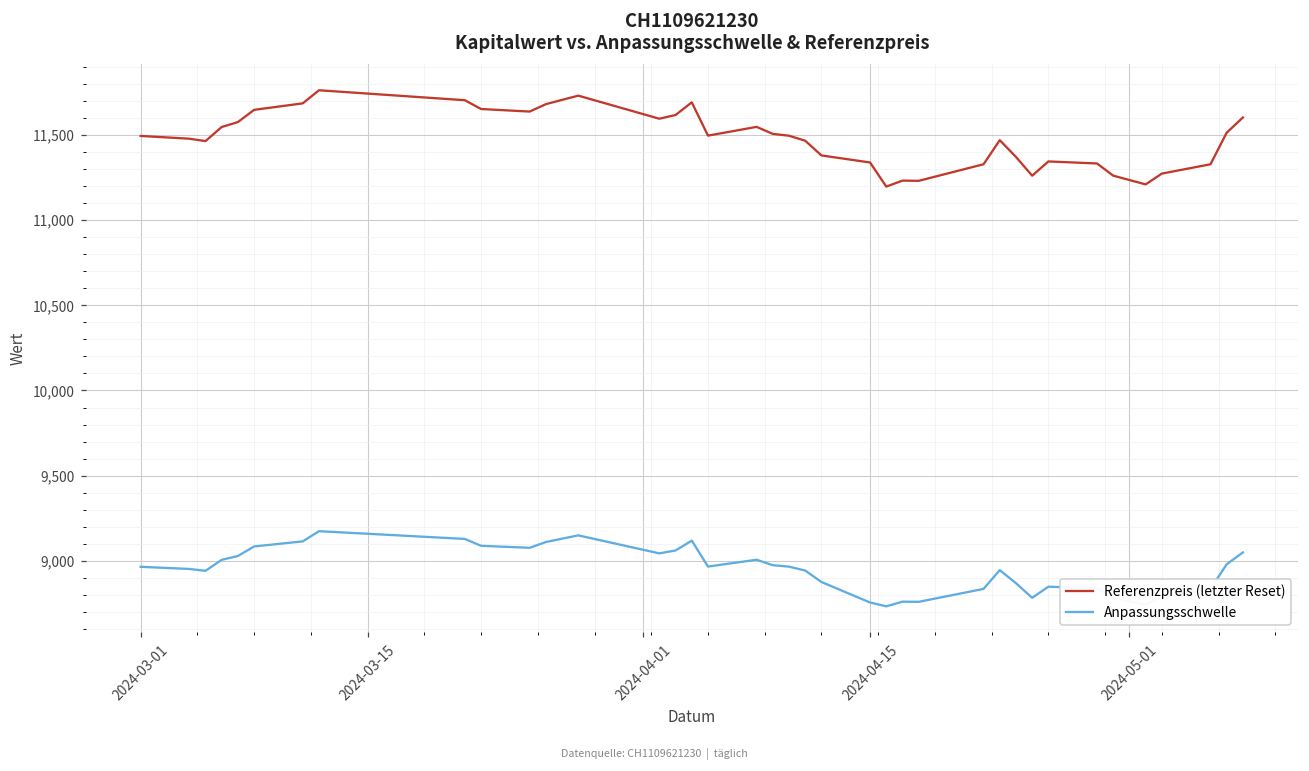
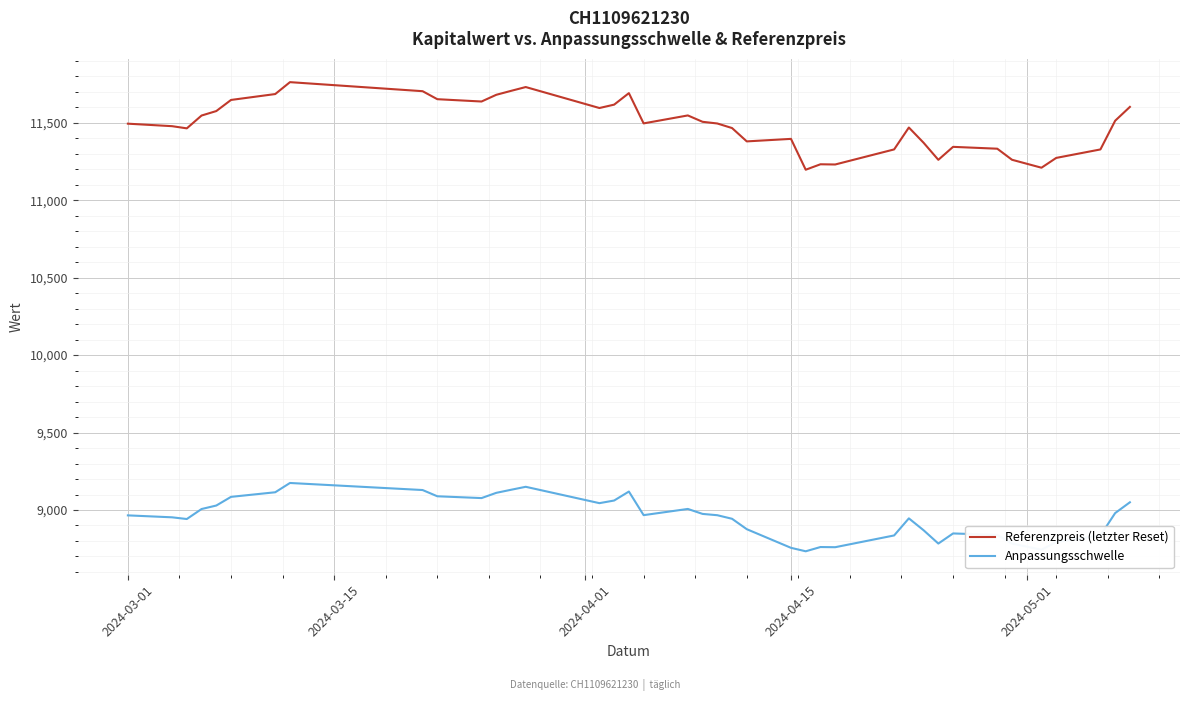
Referenzpreis (letzter Reset), 2024-04-15: 11,340 -> 11,400
